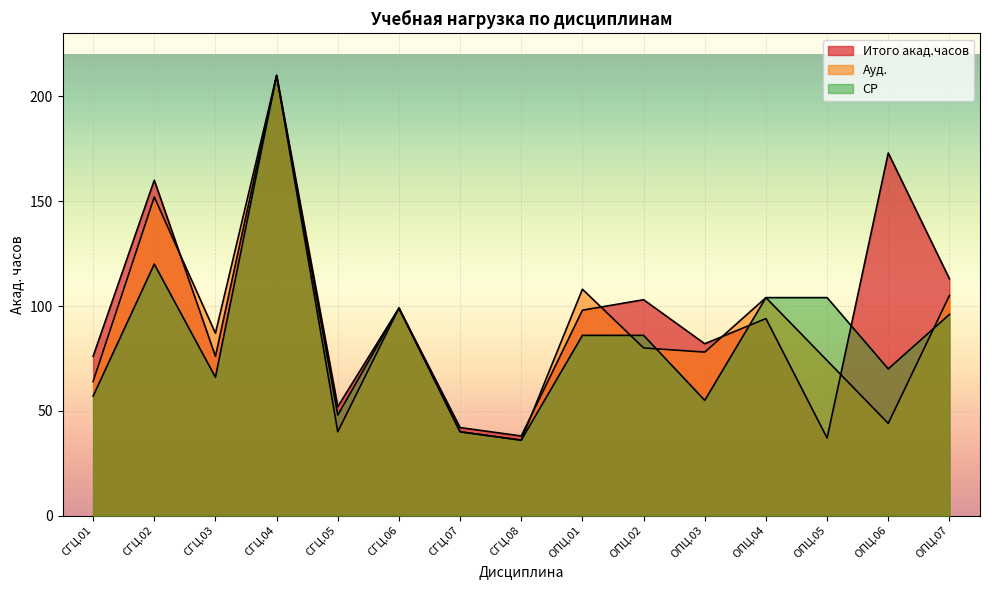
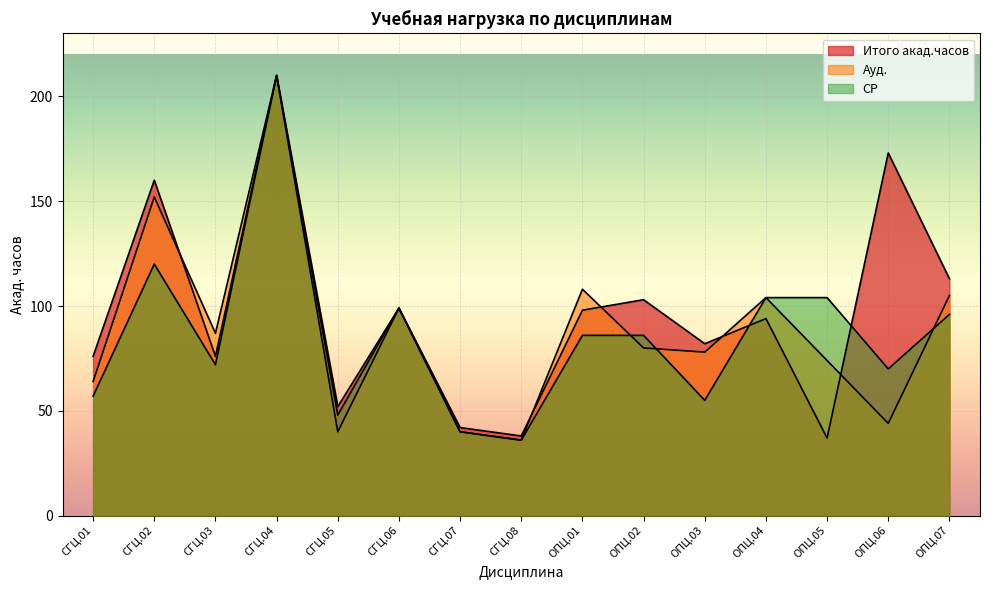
СР, СГЦ.03: 66 -> 72
